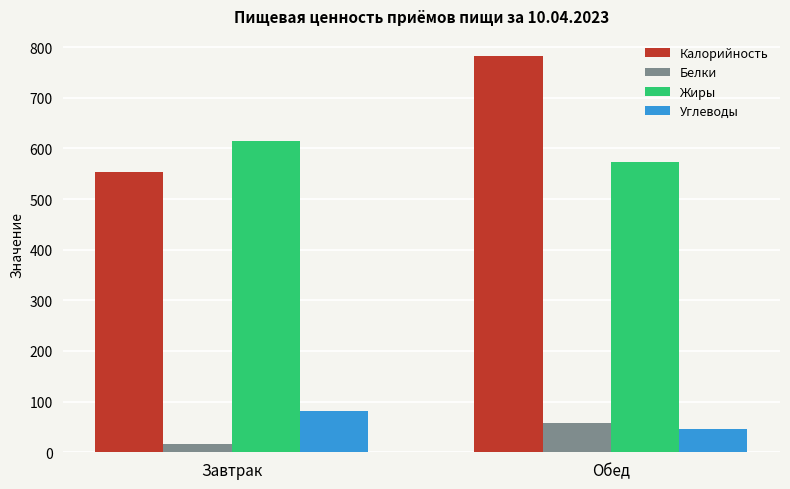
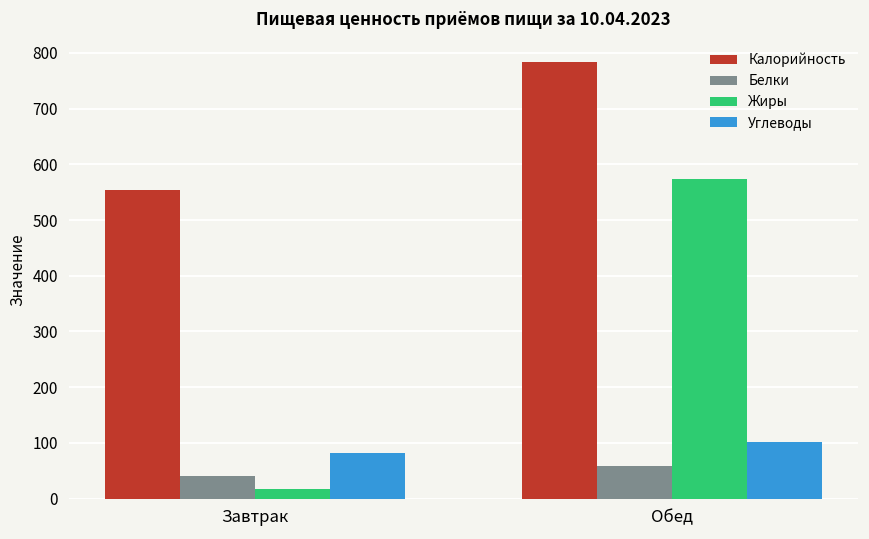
Белки, Завтрак: 20 -> 40
Жиры, Завтрак: 620 -> 20
Углеводы, Обед: 50 -> 100
